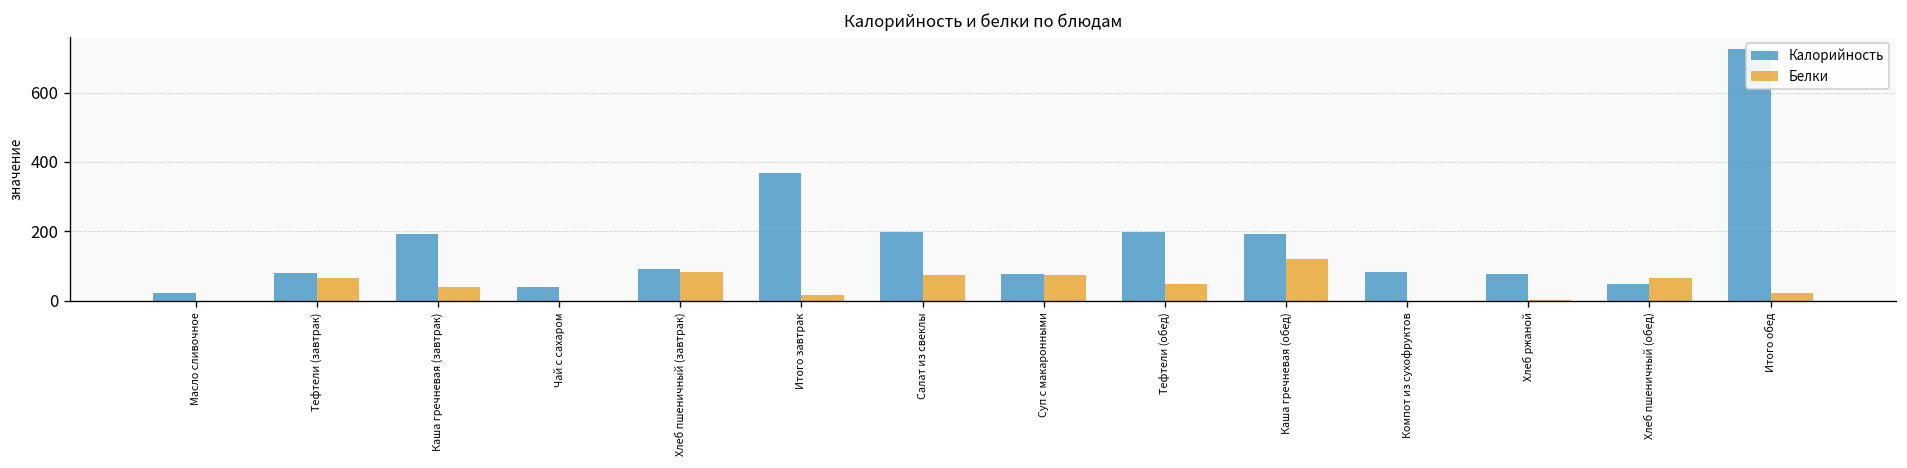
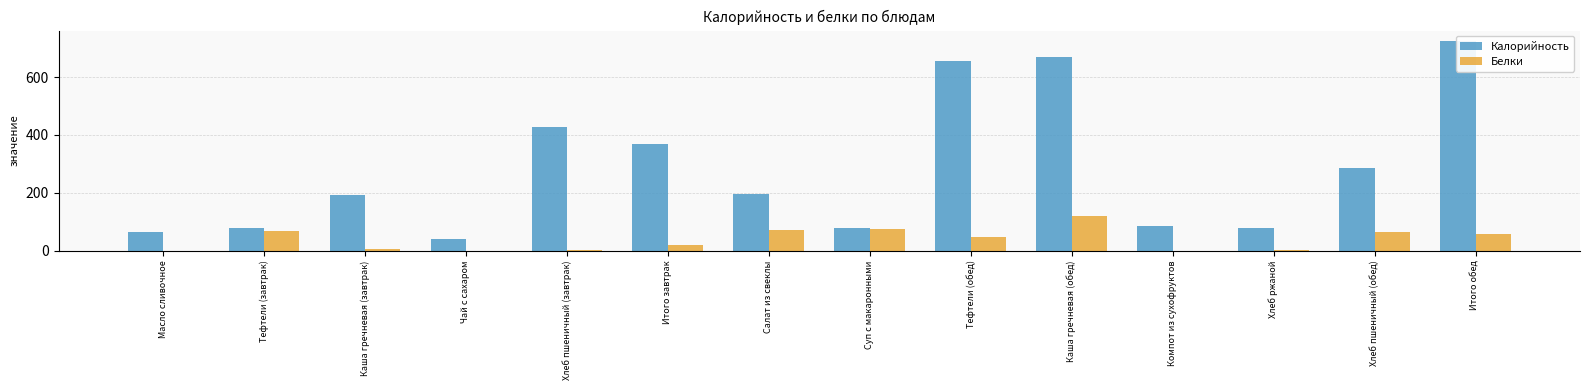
Калорийность, Масло сливочное: 20 -> 70
Белки, Каша гречневая (завтрак): 40 -> 0
Калорийность, Хлеб пшеничный (завтрак): 90 -> 430
Белки, Хлеб пшеничный (завтрак): 80 -> 0
Калорийность, Тефтели (обед): 200 -> 660
Калорийность, Каша гречневая (обед): 190 -> 670
Калорийность, Хлеб пшеничный (обед): 50 -> 290
Белки, Итого обед: 20 -> 60
